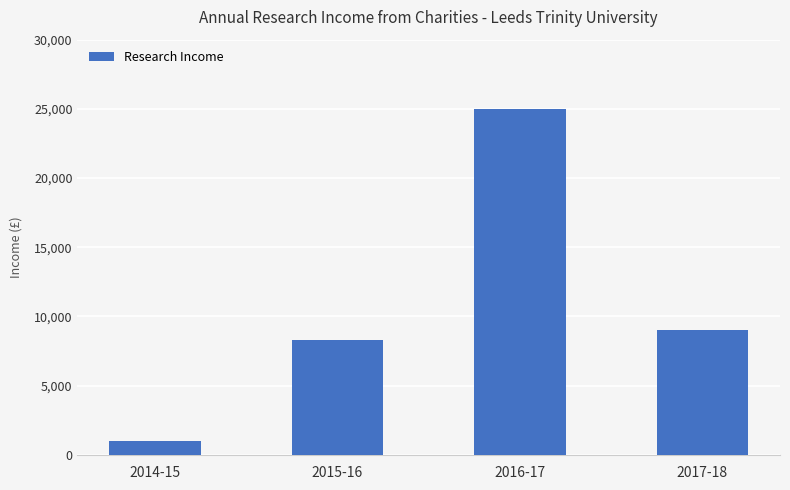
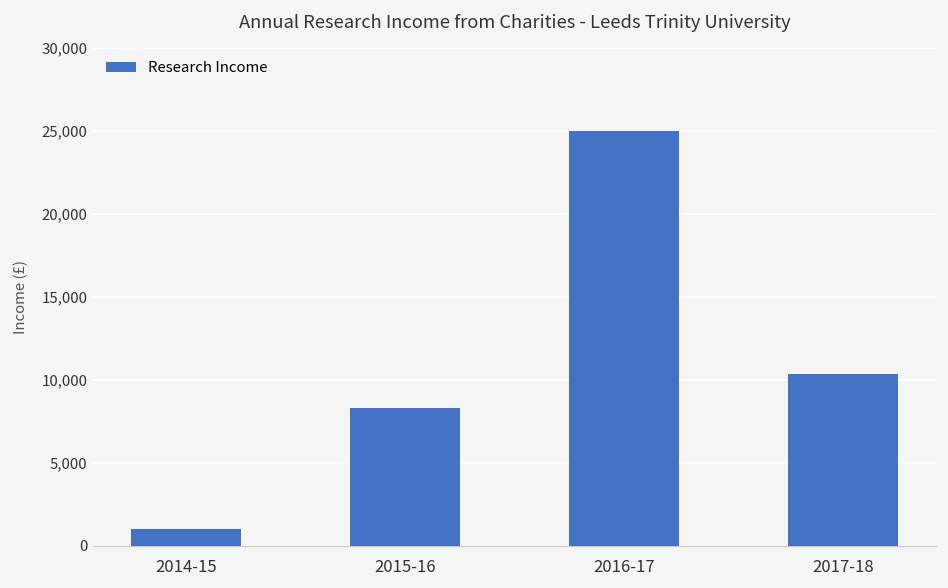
2017-18: 9,000 -> 10,400
